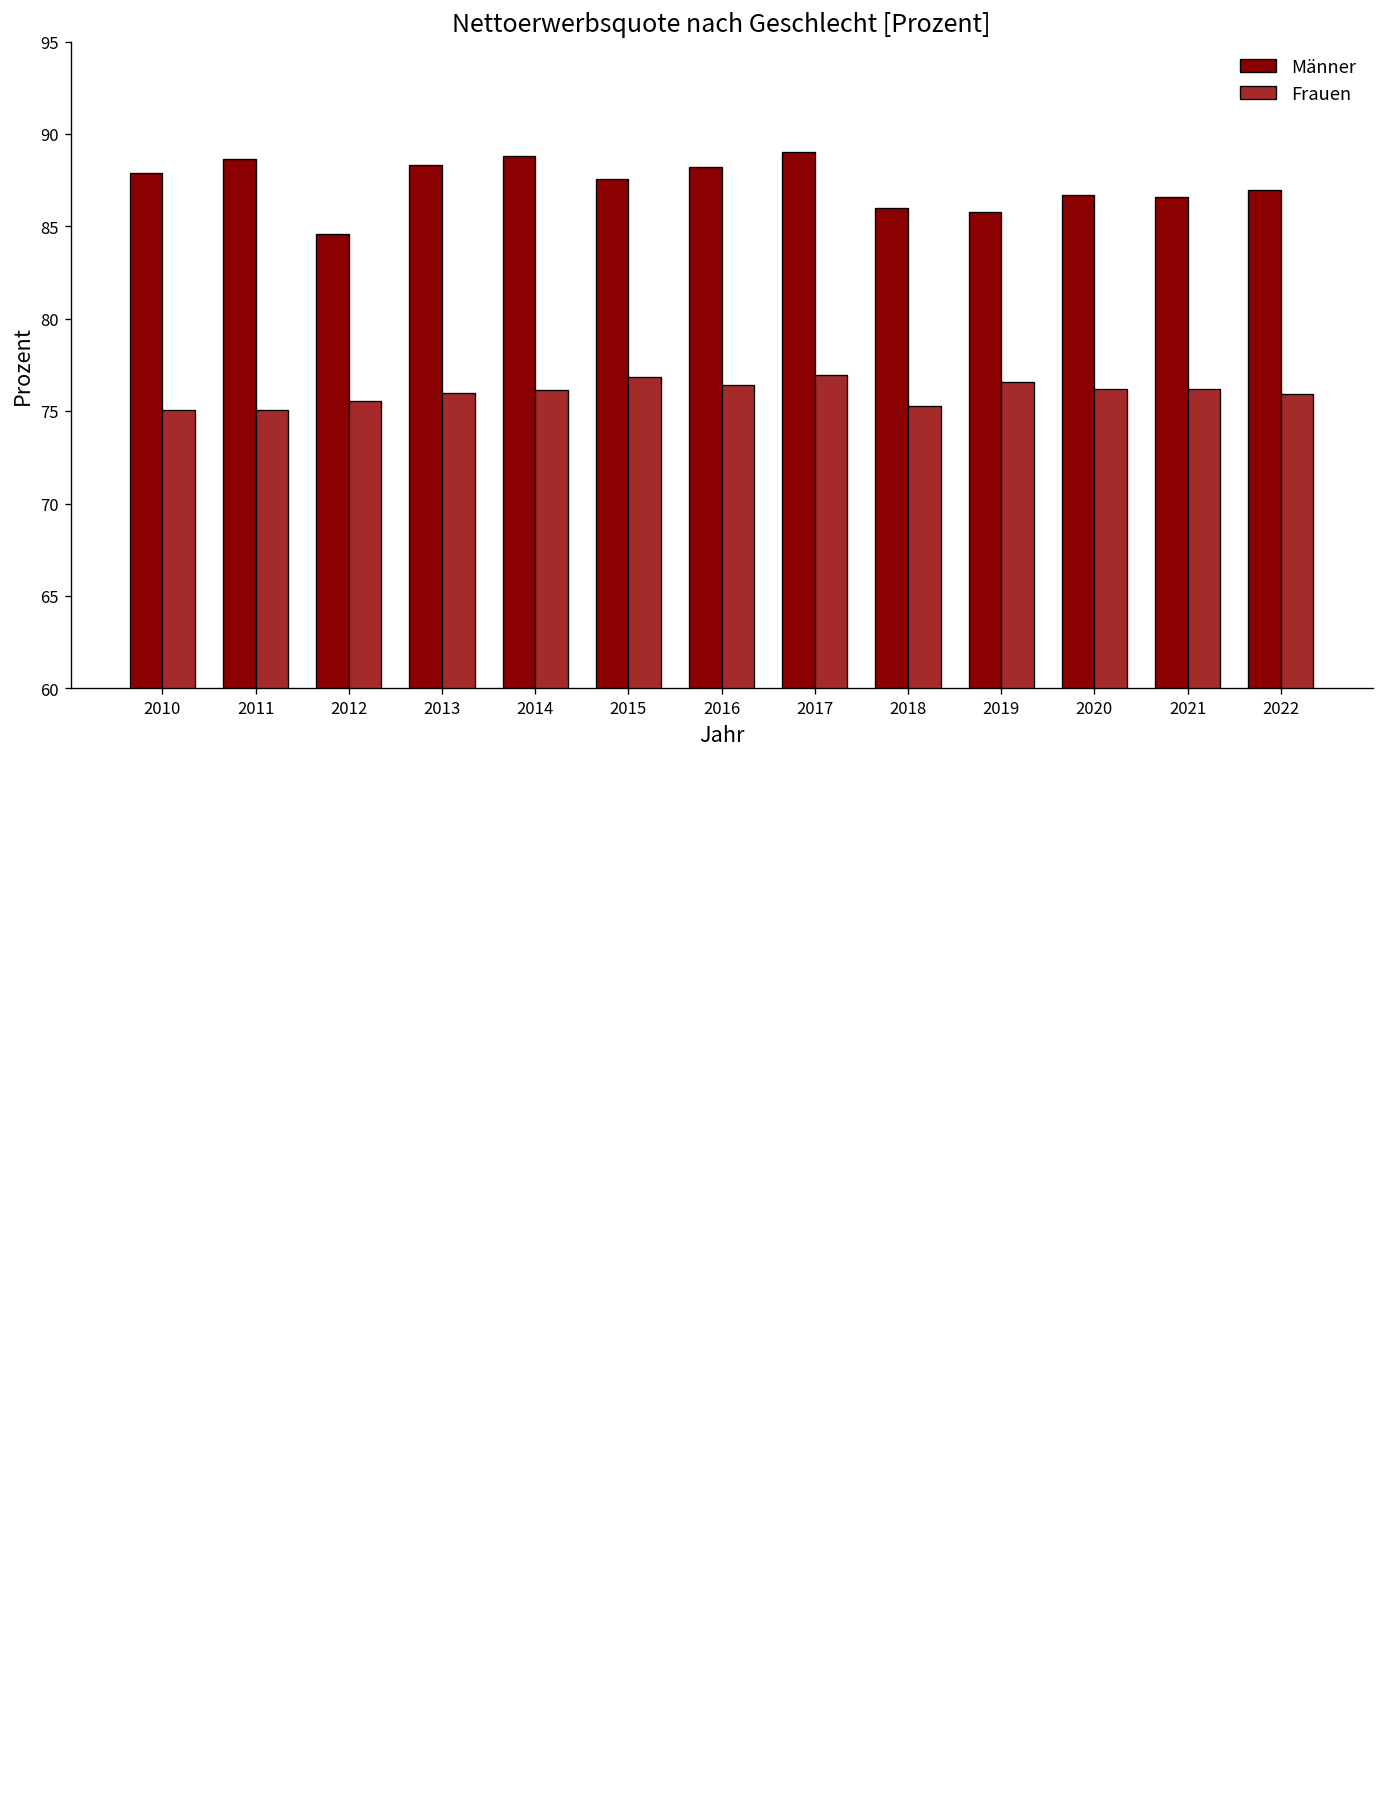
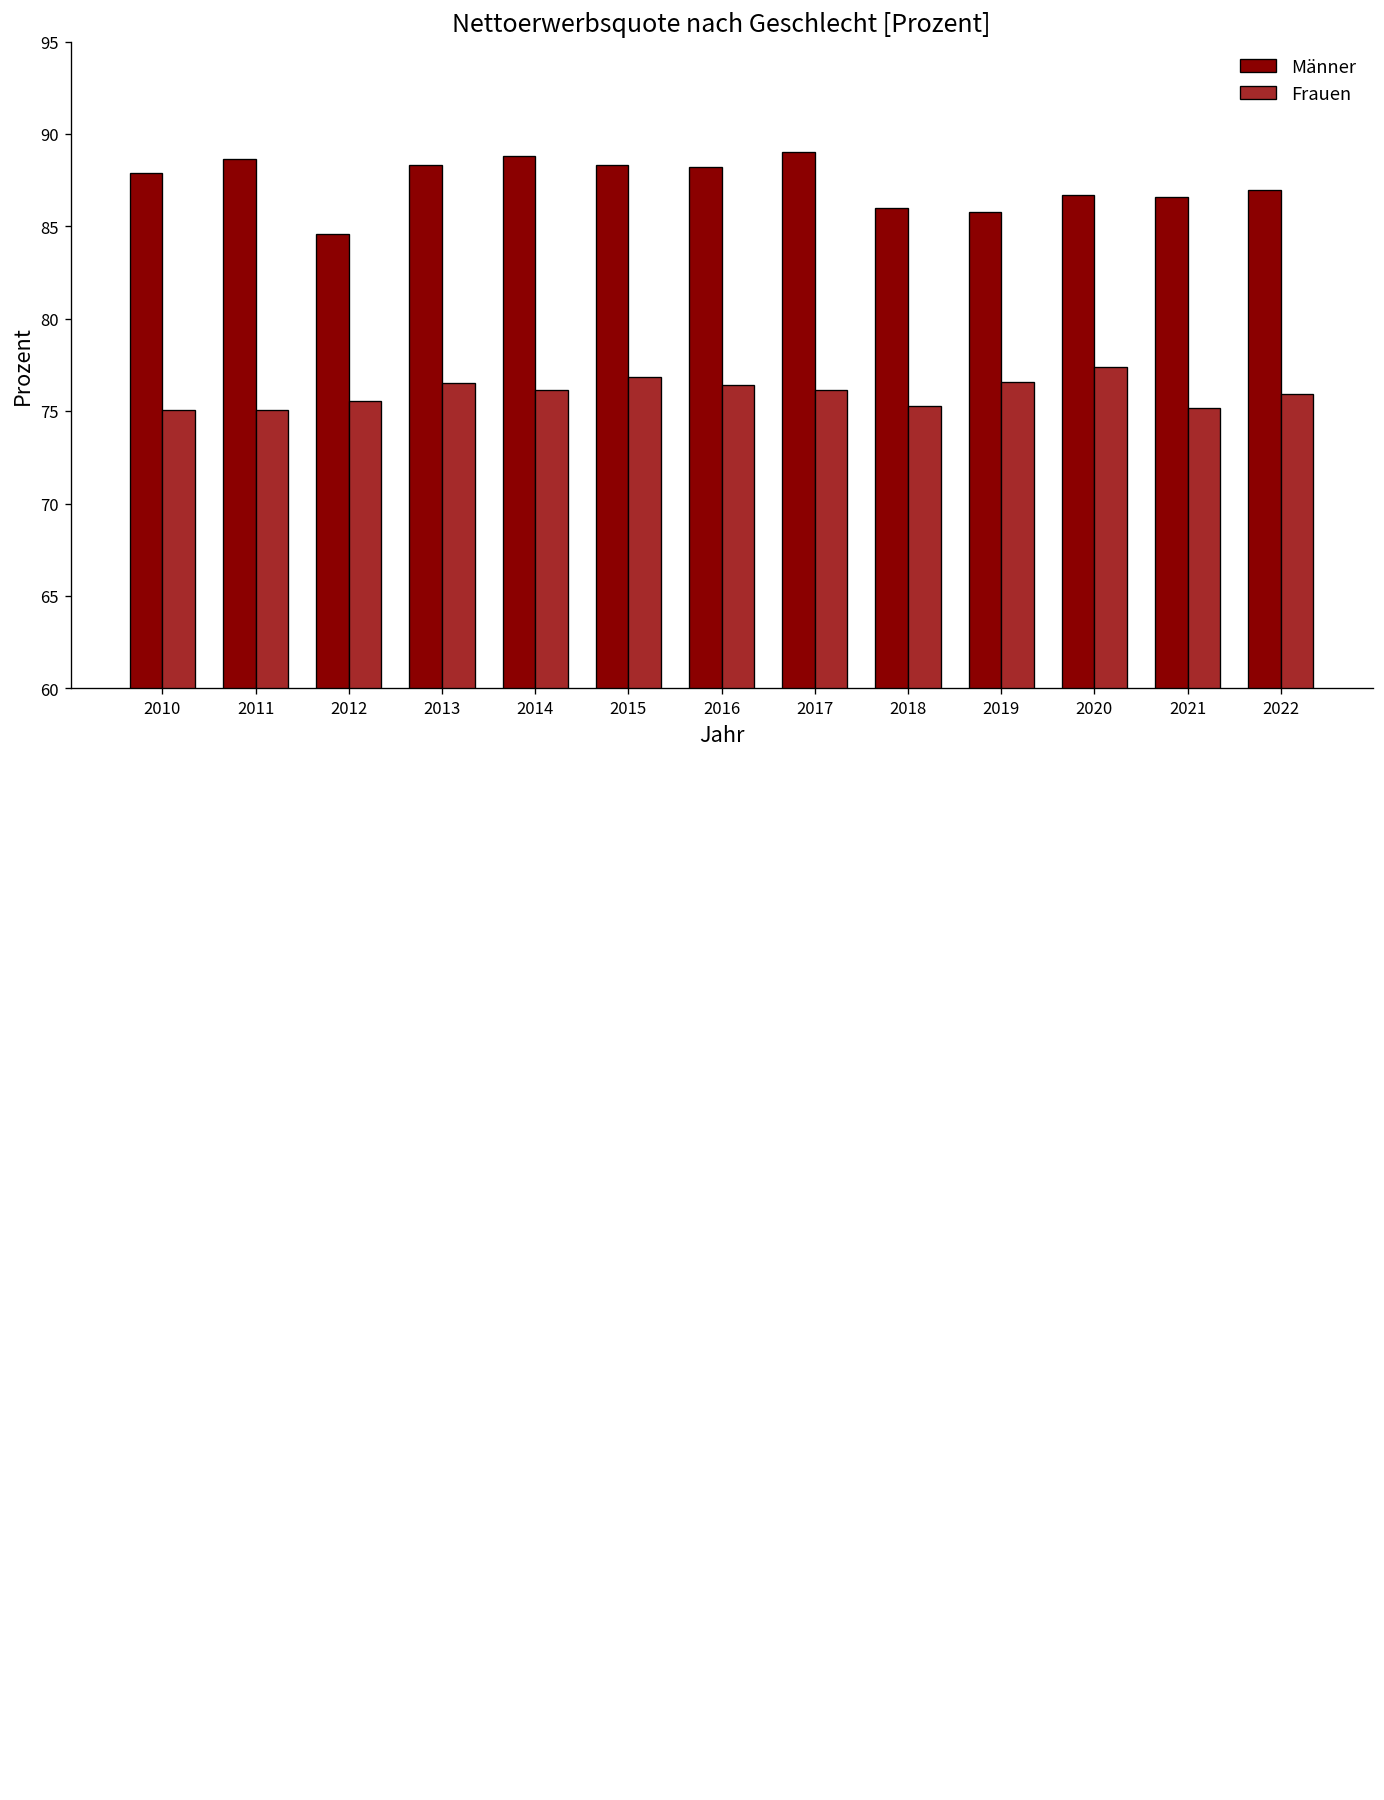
Frauen, 2013: 76.0 -> 76.5
Männer, 2015: 87.5 -> 88.3
Frauen, 2017: 76.9 -> 76.1
Frauen, 2020: 76.2 -> 77.4
Frauen, 2021: 76.2 -> 75.2
